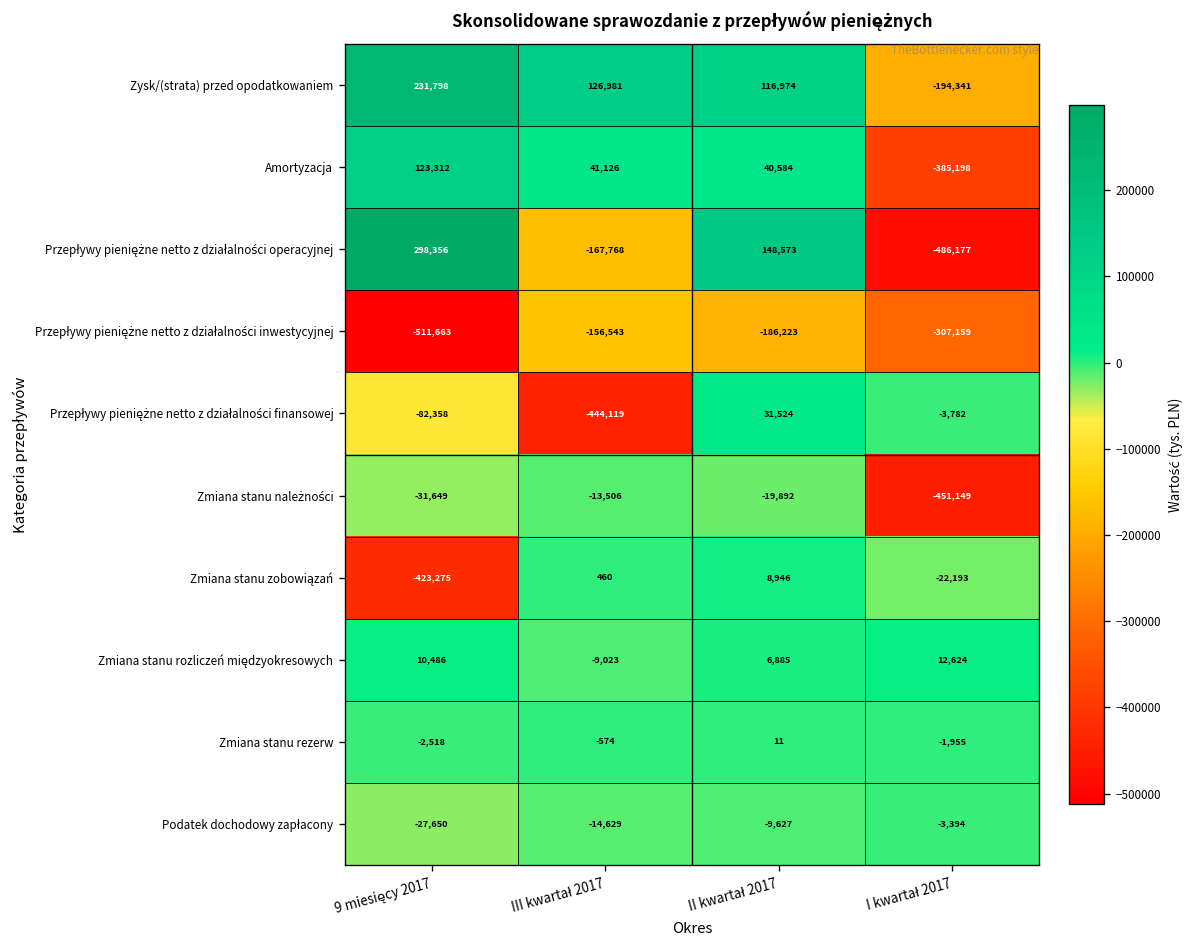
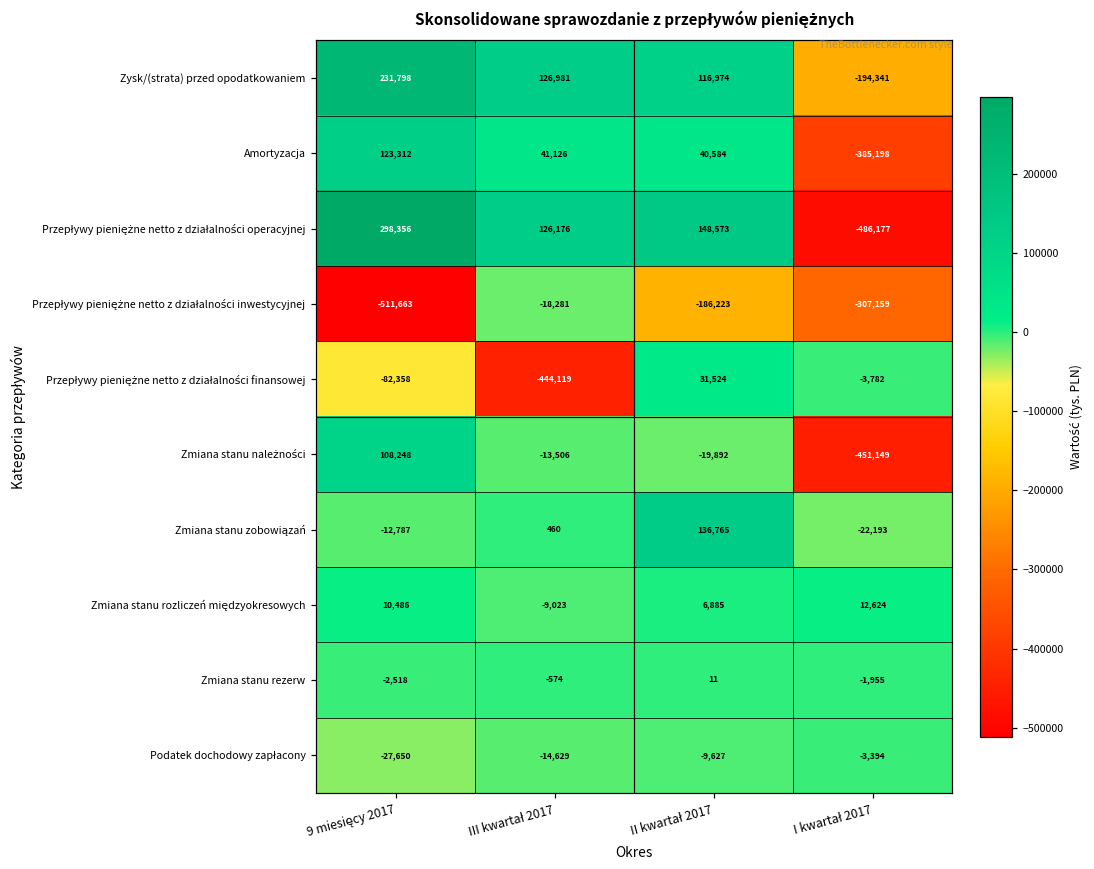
Przepływy pieniężne netto z działalności operacyjnej, III kwartał 2017: -167,768 -> 126,176
Przepływy pieniężne netto z działalności inwestycyjnej, III kwartał 2017: -156,543 -> -18,281
Zmiana stanu należności, 9 miesięcy 2017: -31,649 -> 108,248
Zmiana stanu zobowiązań, 9 miesięcy 2017: -423,275 -> -12,787
Zmiana stanu zobowiązań, II kwartał 2017: 8,946 -> 136,765
